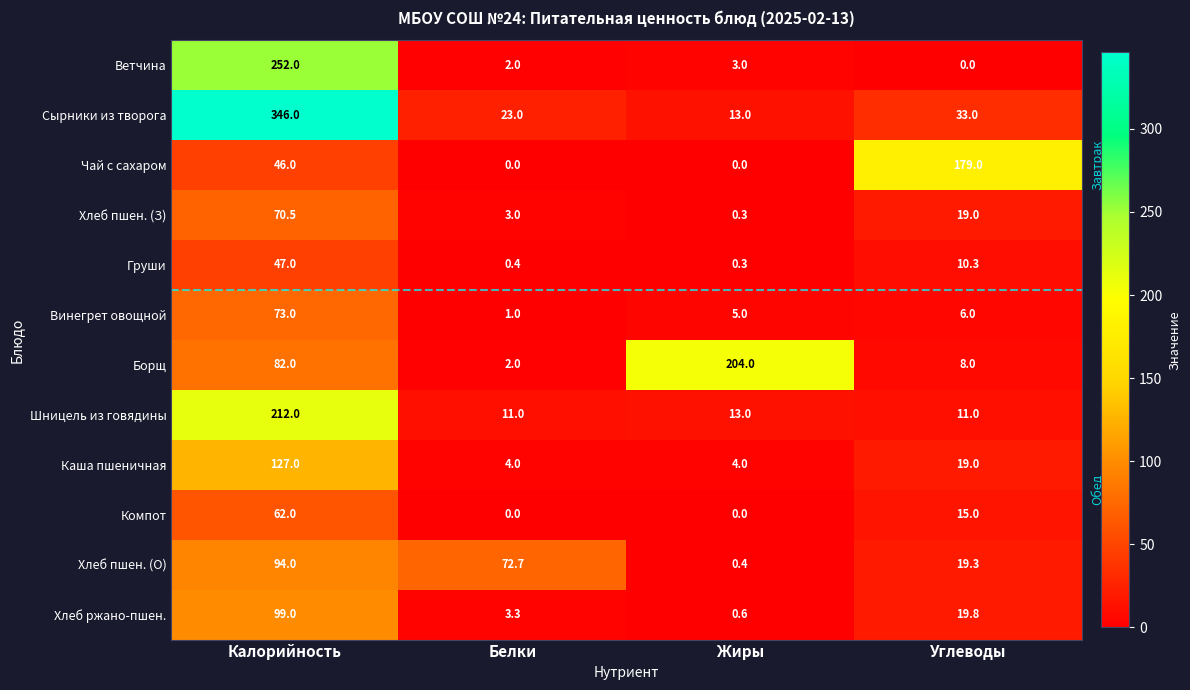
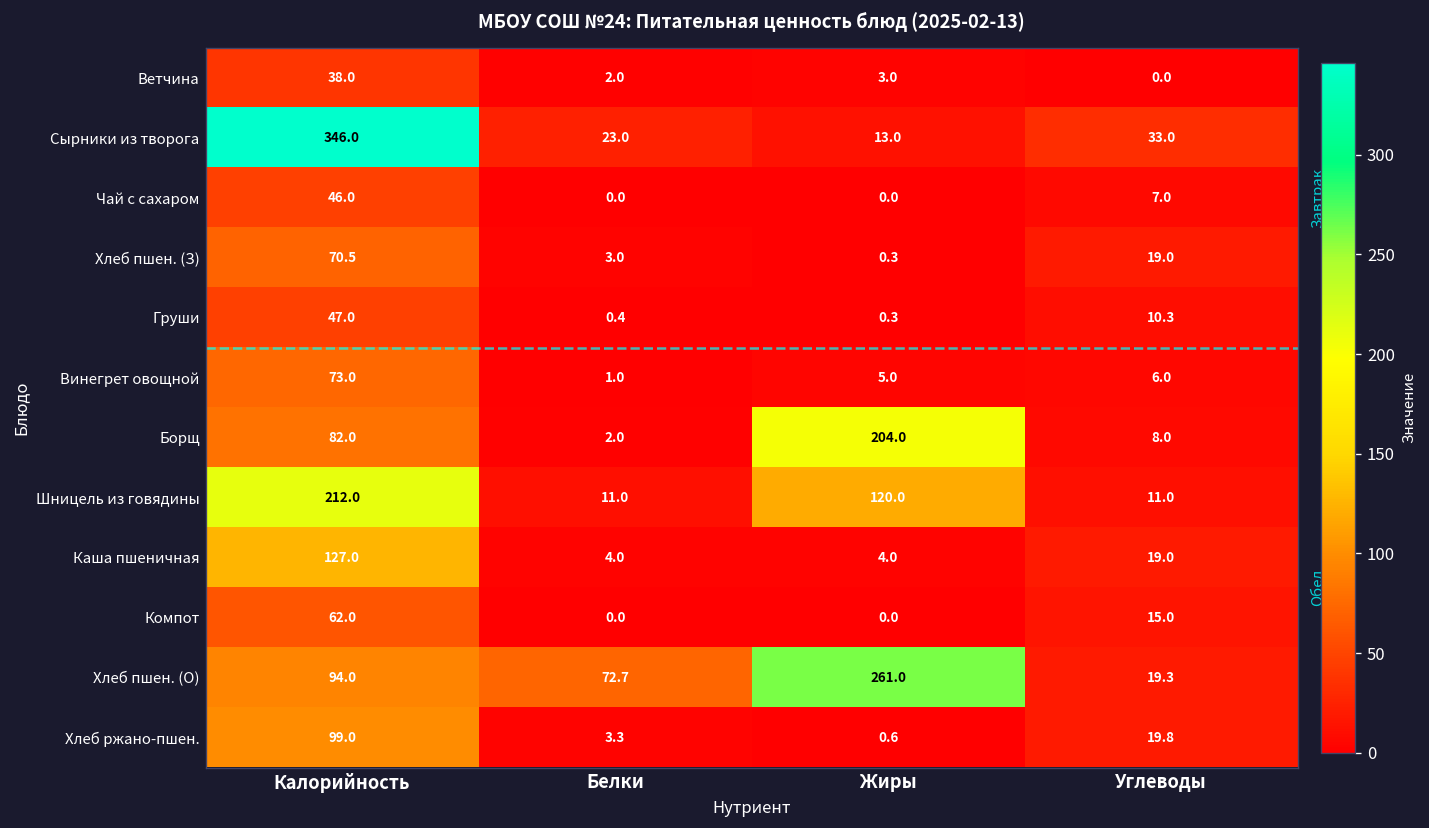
Ветчина, Калорийность: 252.0 -> 38.0
Чай с сахаром, Углеводы: 179.0 -> 7.0
Шницель из говядины, Жиры: 13.0 -> 120.0
Хлеб пшен. (О), Жиры: 0.4 -> 261.0
